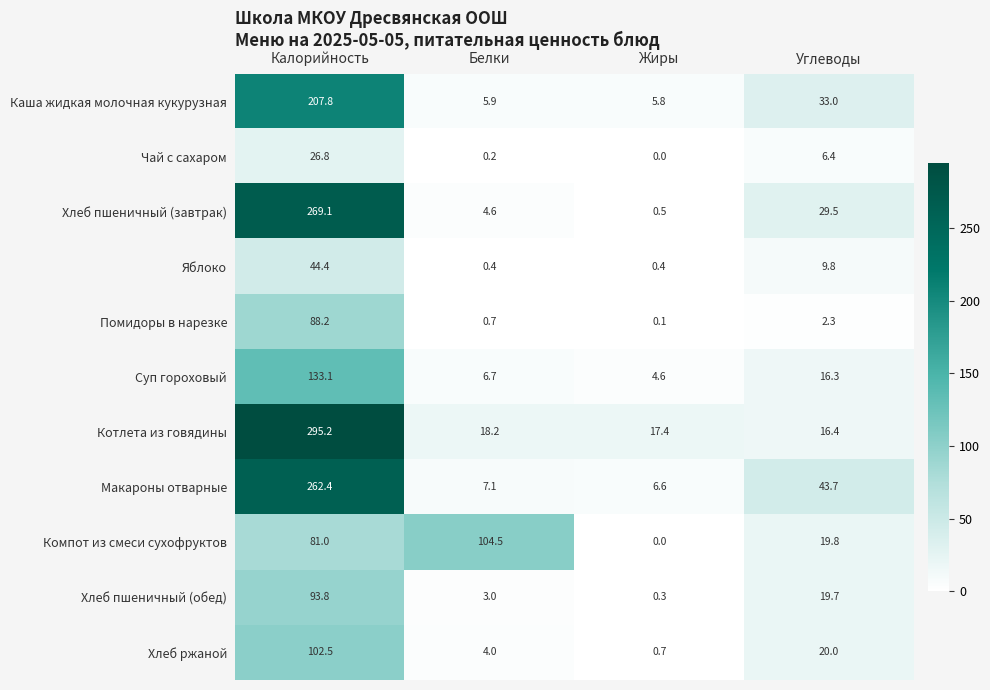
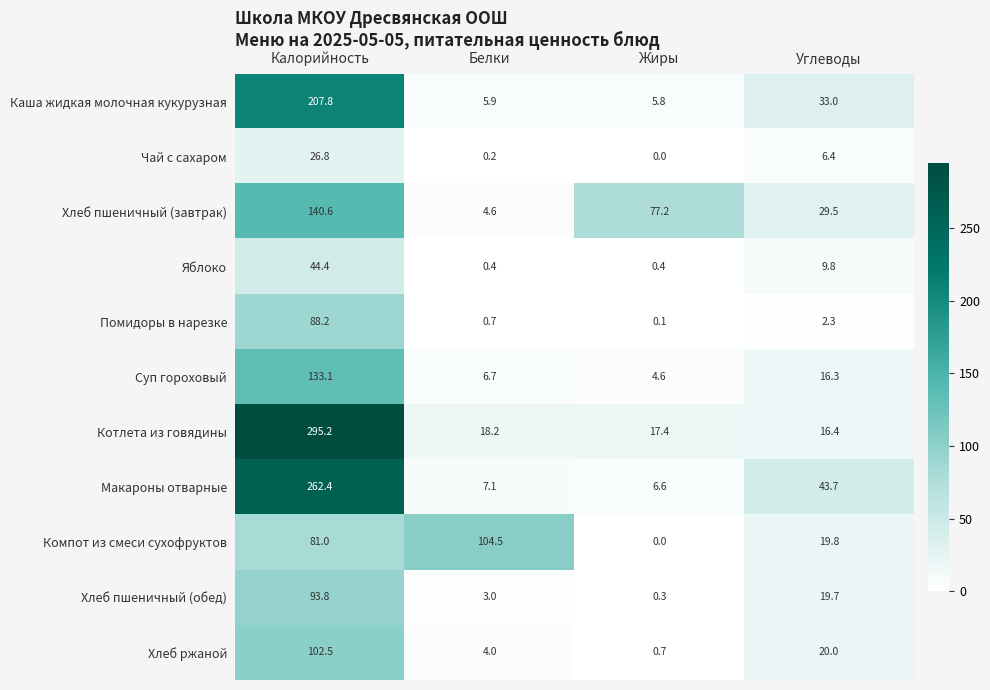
Хлеб пшеничный (завтрак), Калорийность: 269.1 -> 140.6
Хлеб пшеничный (завтрак), Жиры: 0.5 -> 77.2
